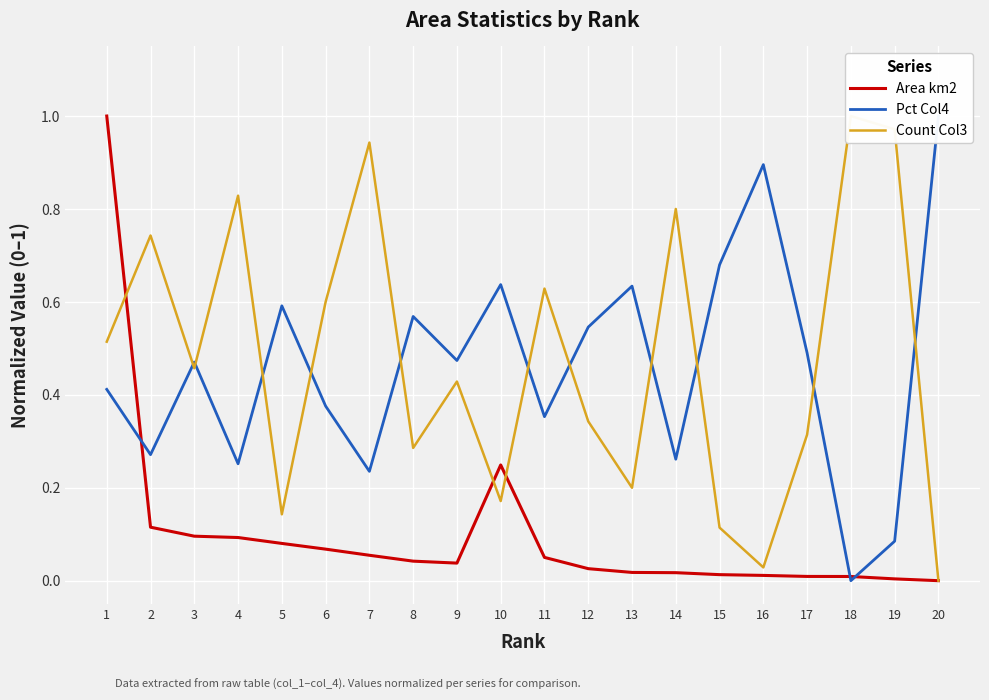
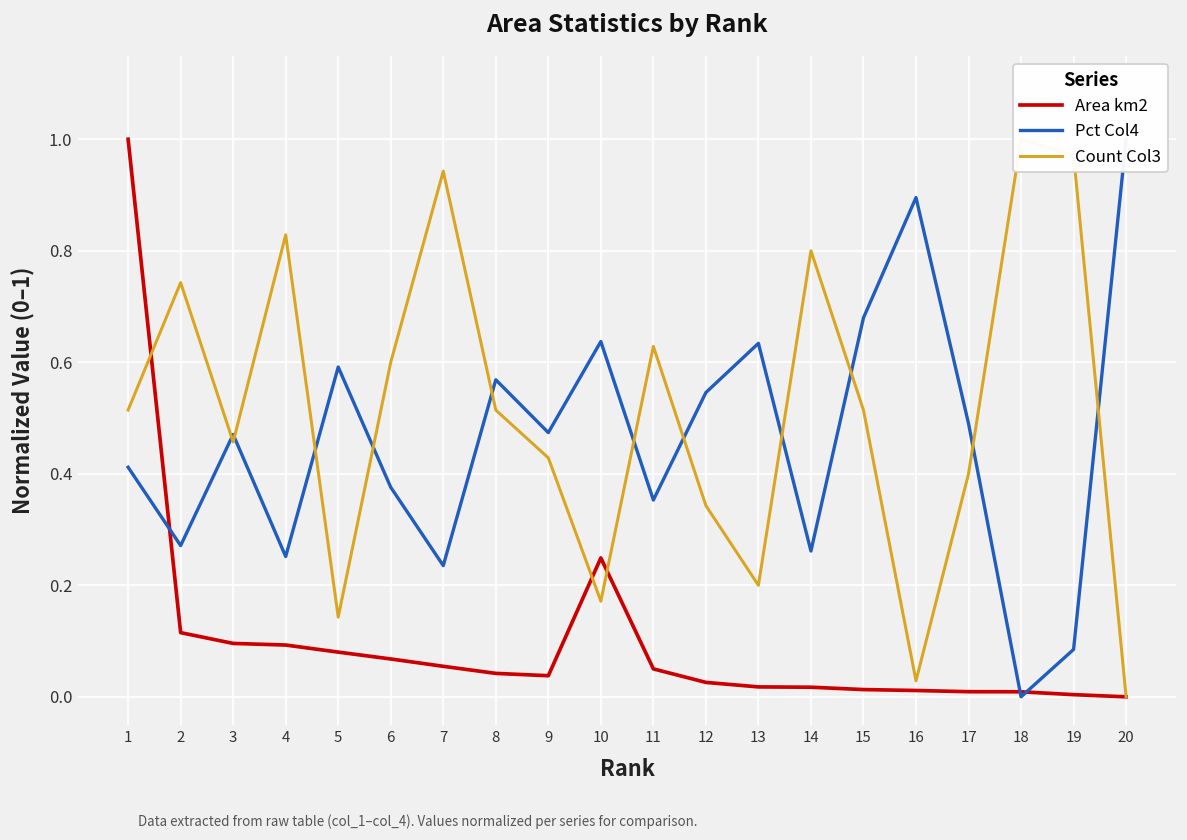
Count Col3, 8: 0.29 -> 0.51
Count Col3, 15: 0.11 -> 0.51
Count Col3, 17: 0.31 -> 0.40
